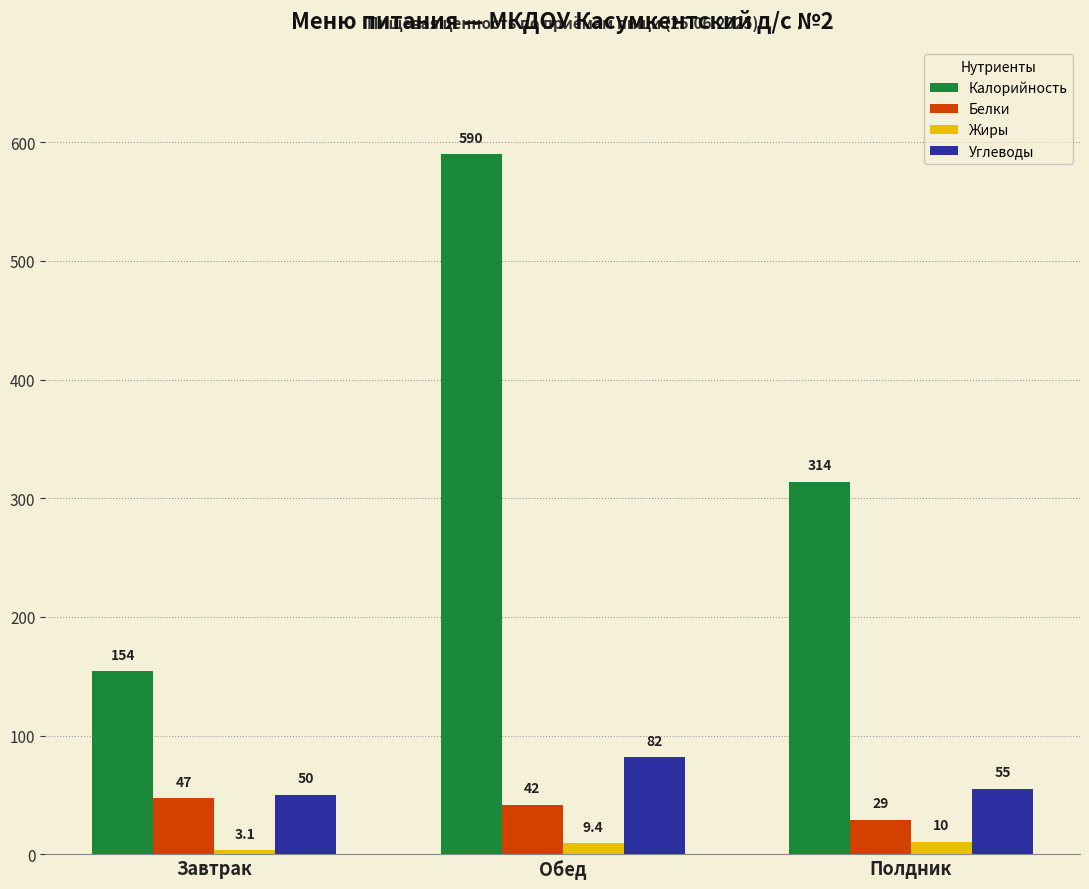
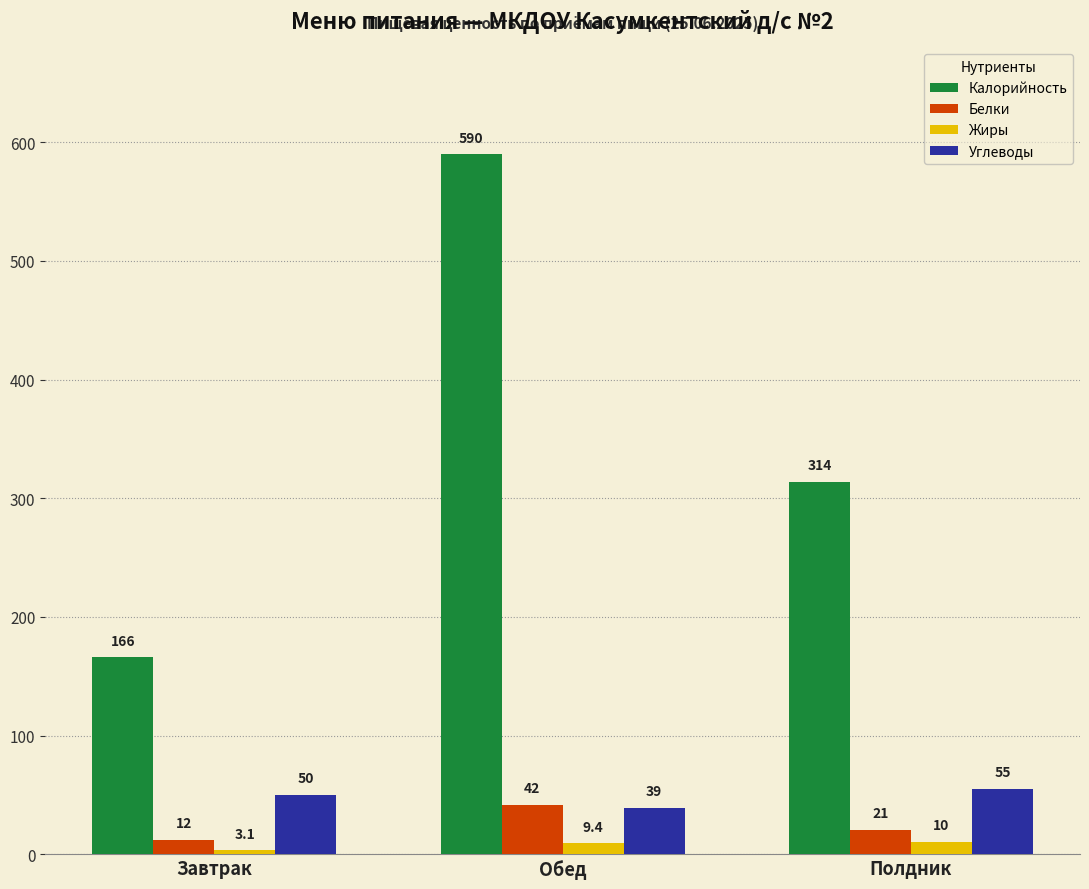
Калорийность, Завтрак: 154 -> 166
Белки, Завтрак: 47 -> 12
Углеводы, Обед: 82 -> 39
Белки, Полдник: 29 -> 21
